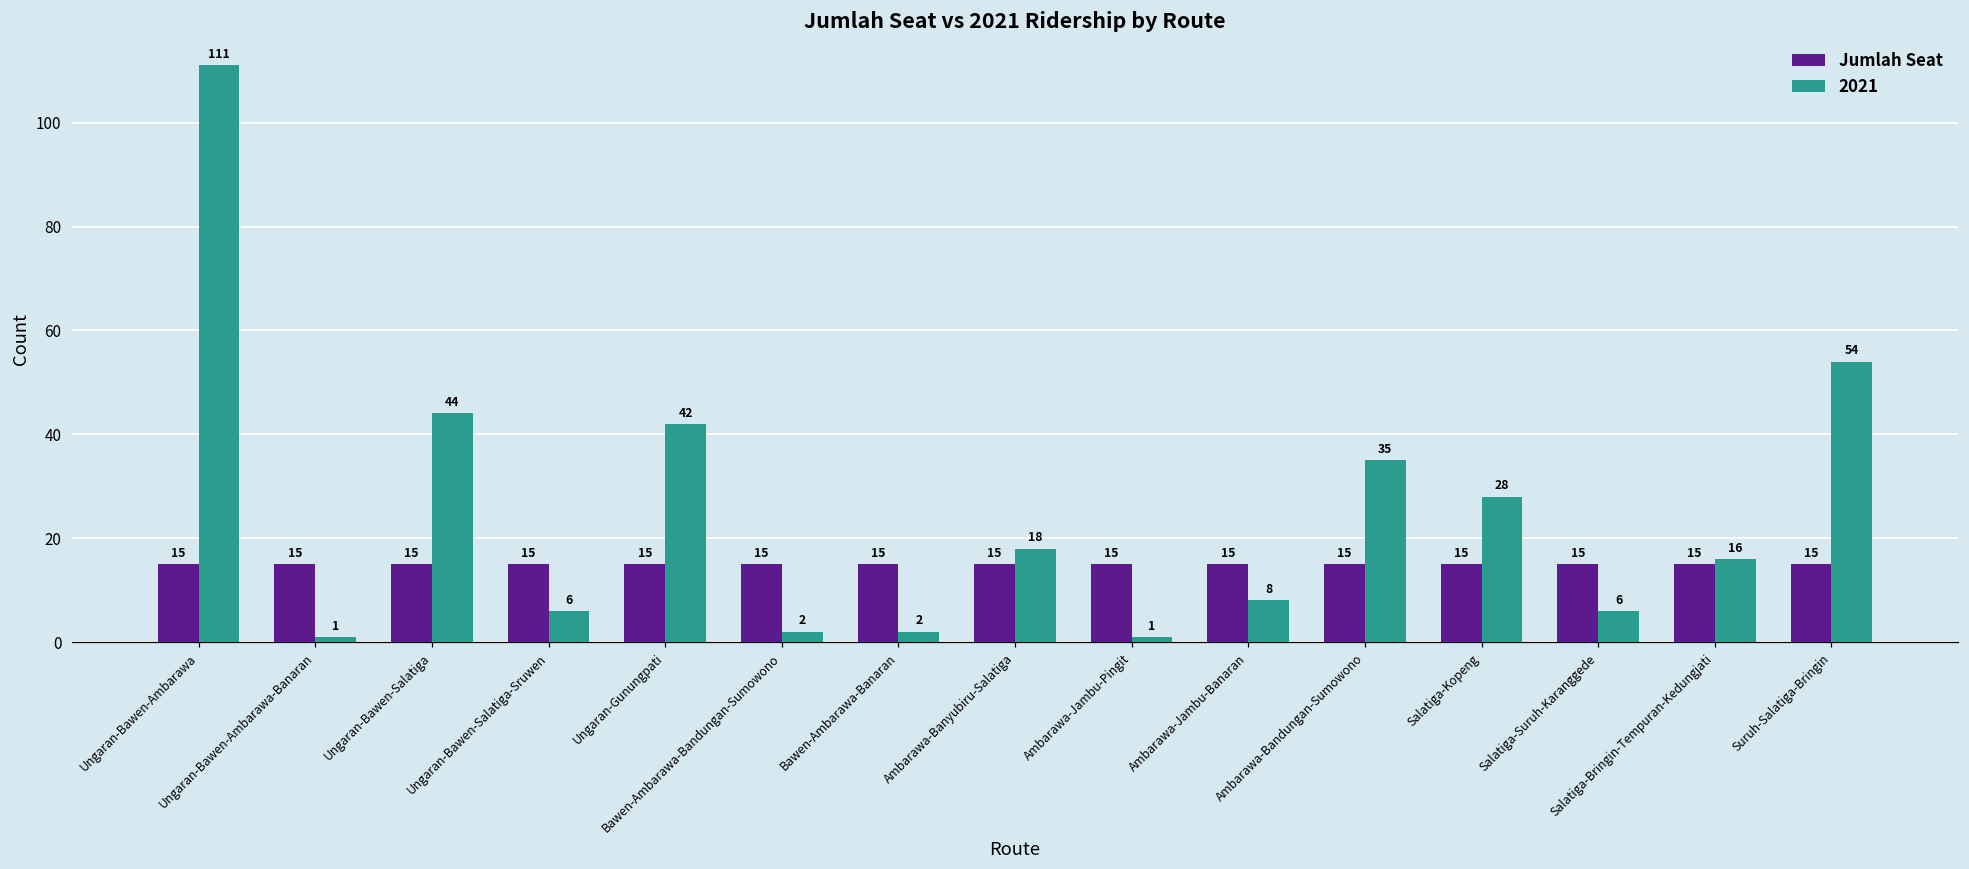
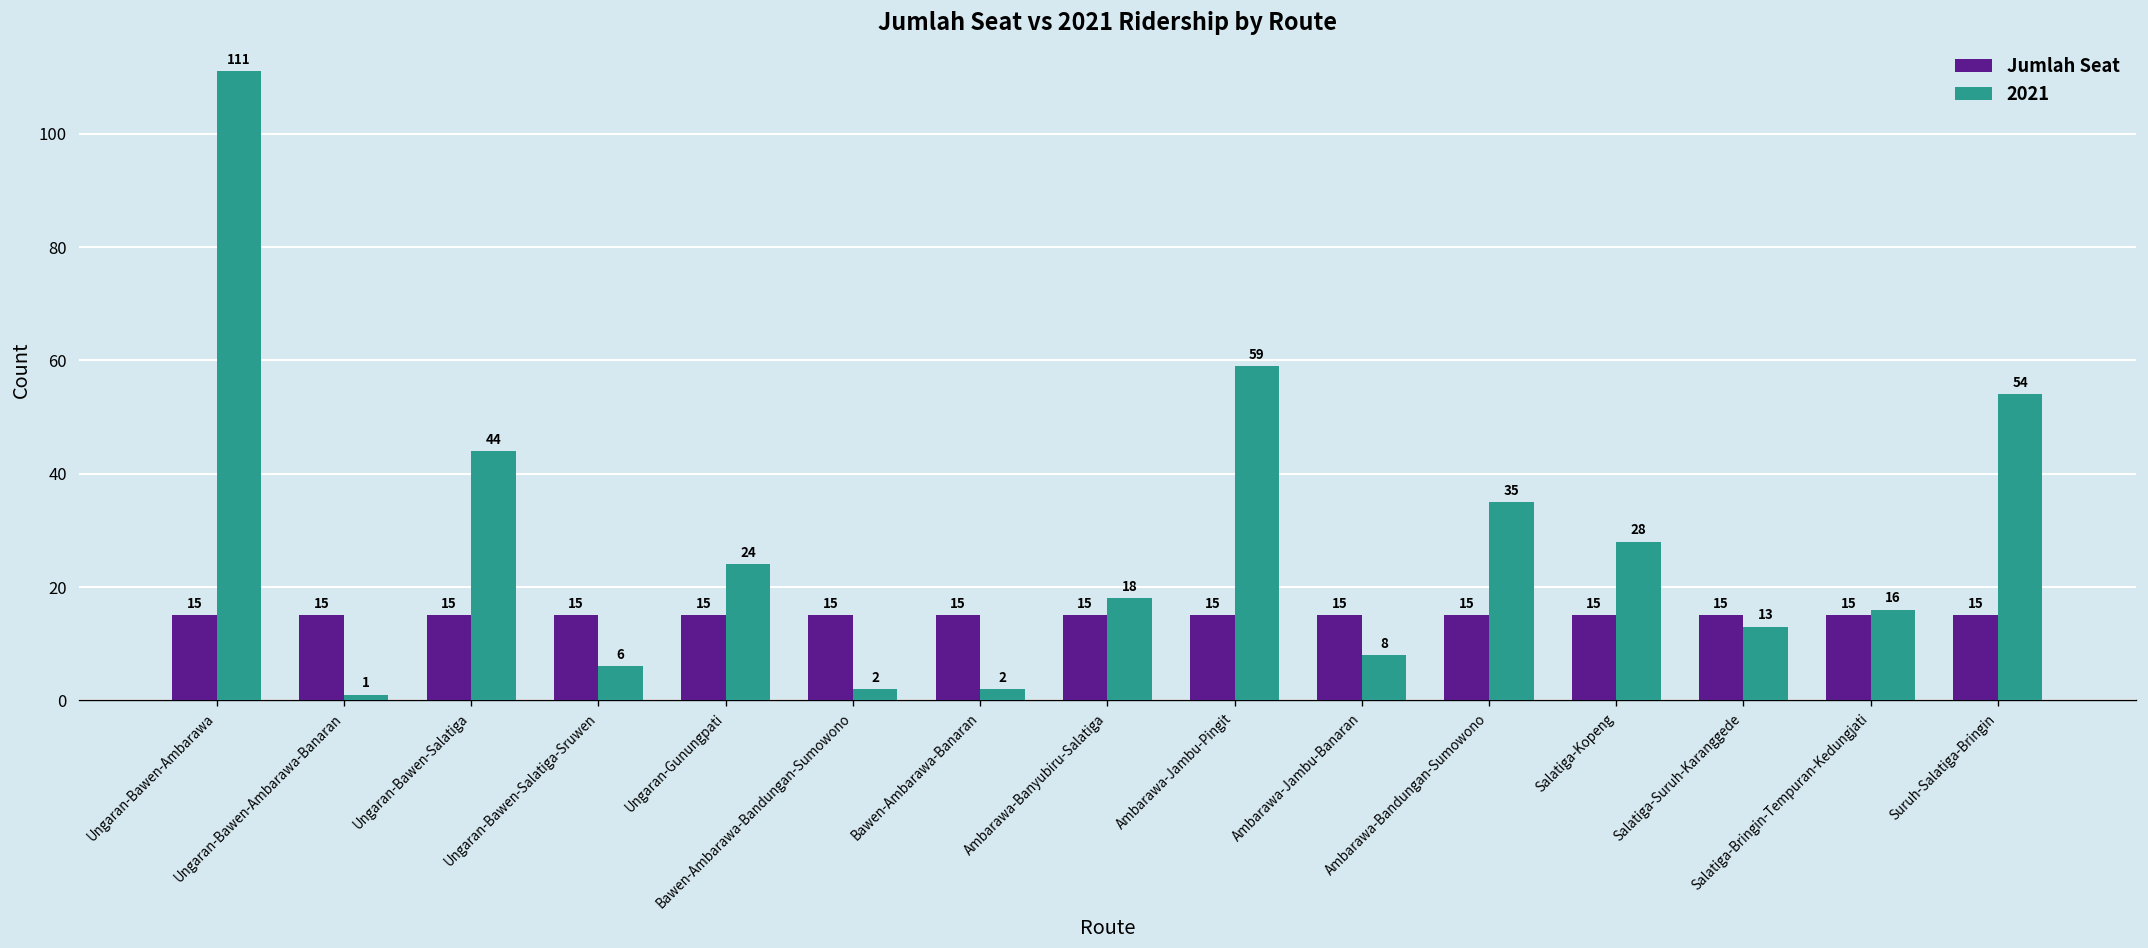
2021, Ungaran-Gunungpati: 42 -> 24
2021, Ambarawa-Jambu-Pingit: 1 -> 59
2021, Salatiga-Suruh-Karanggede: 6 -> 13
